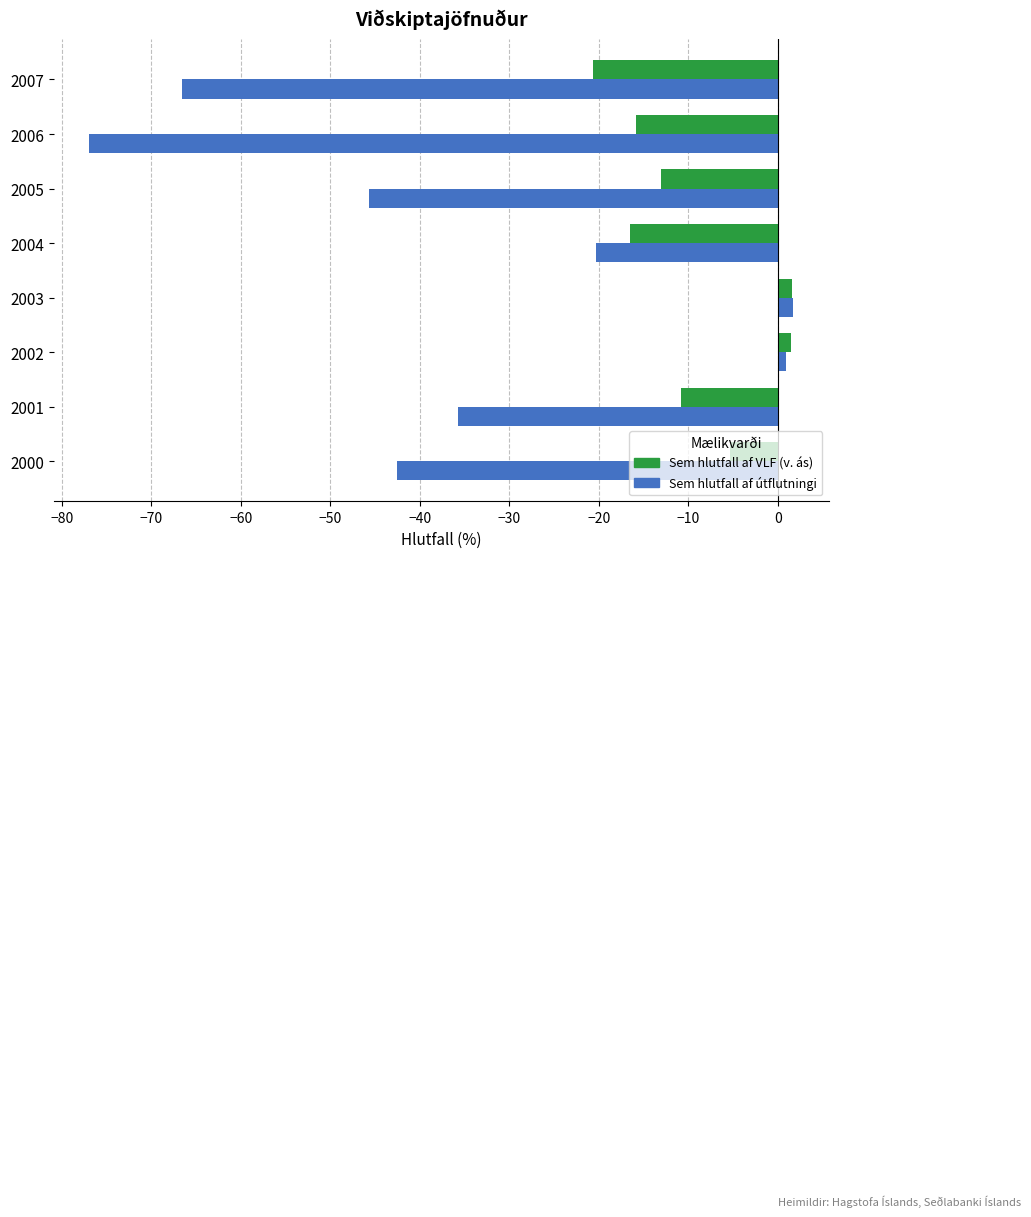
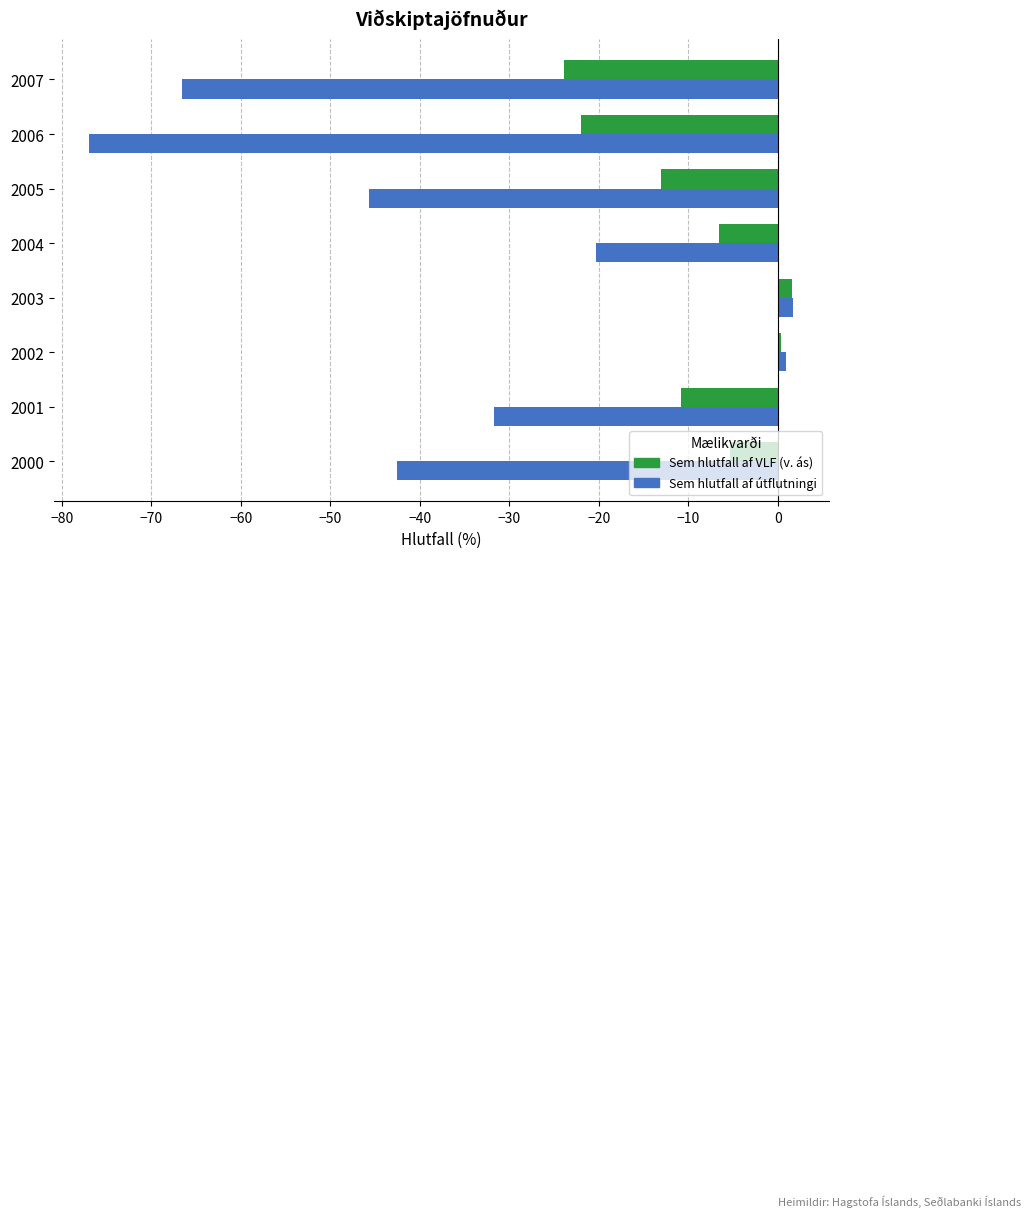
Sem hlutfall af VLF (v. ás), 2007: -21 -> -24
Sem hlutfall af VLF (v. ás), 2006: -16 -> -22
Sem hlutfall af VLF (v. ás), 2004: -17 -> -7
Sem hlutfall af VLF (v. ás), 2002: 1 -> 0
Sem hlutfall af útflutningi, 2001: -36 -> -32
